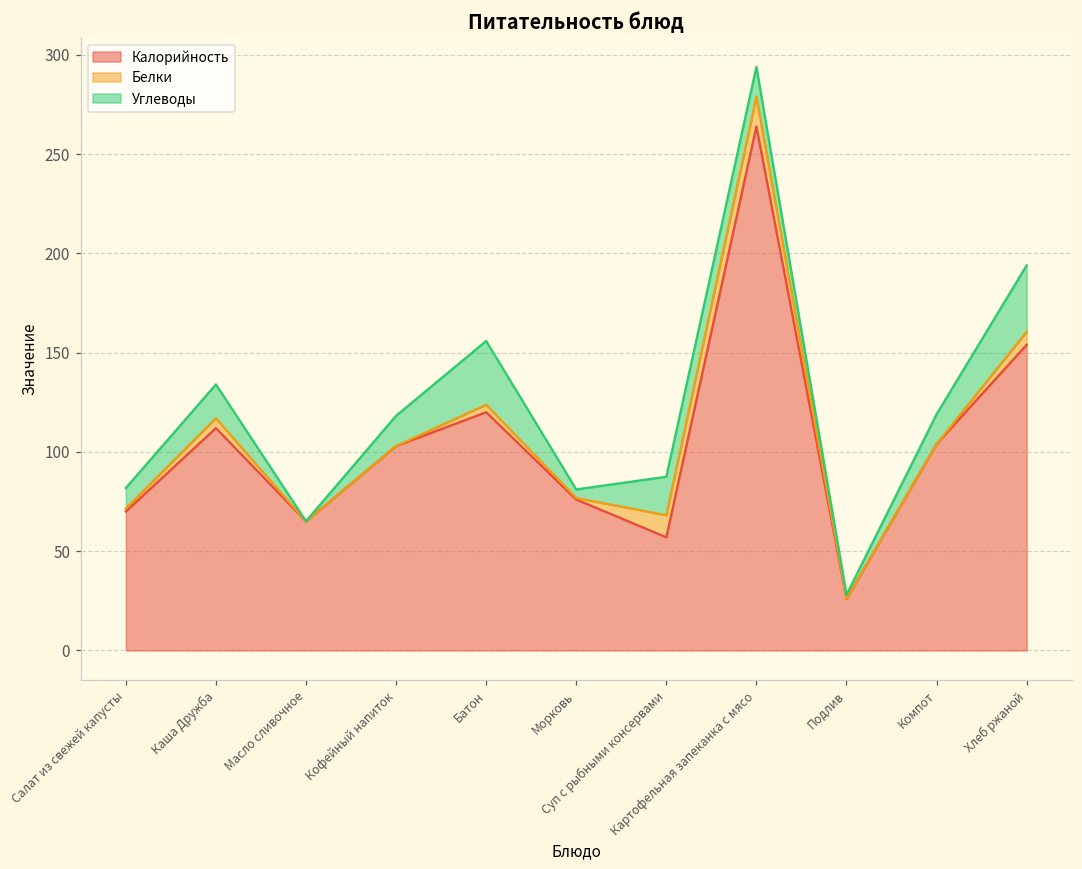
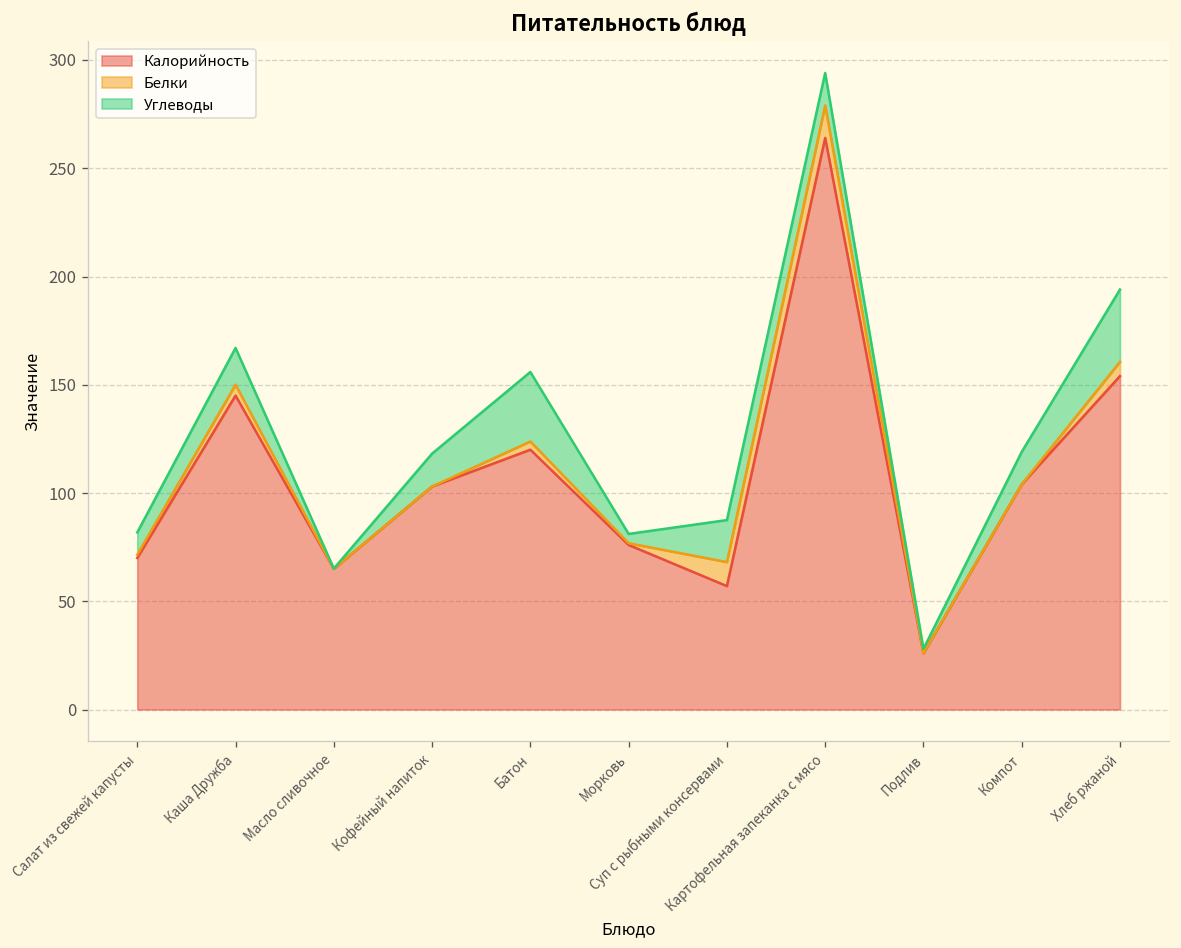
Калорийность, Каша Дружба: 112 -> 145
